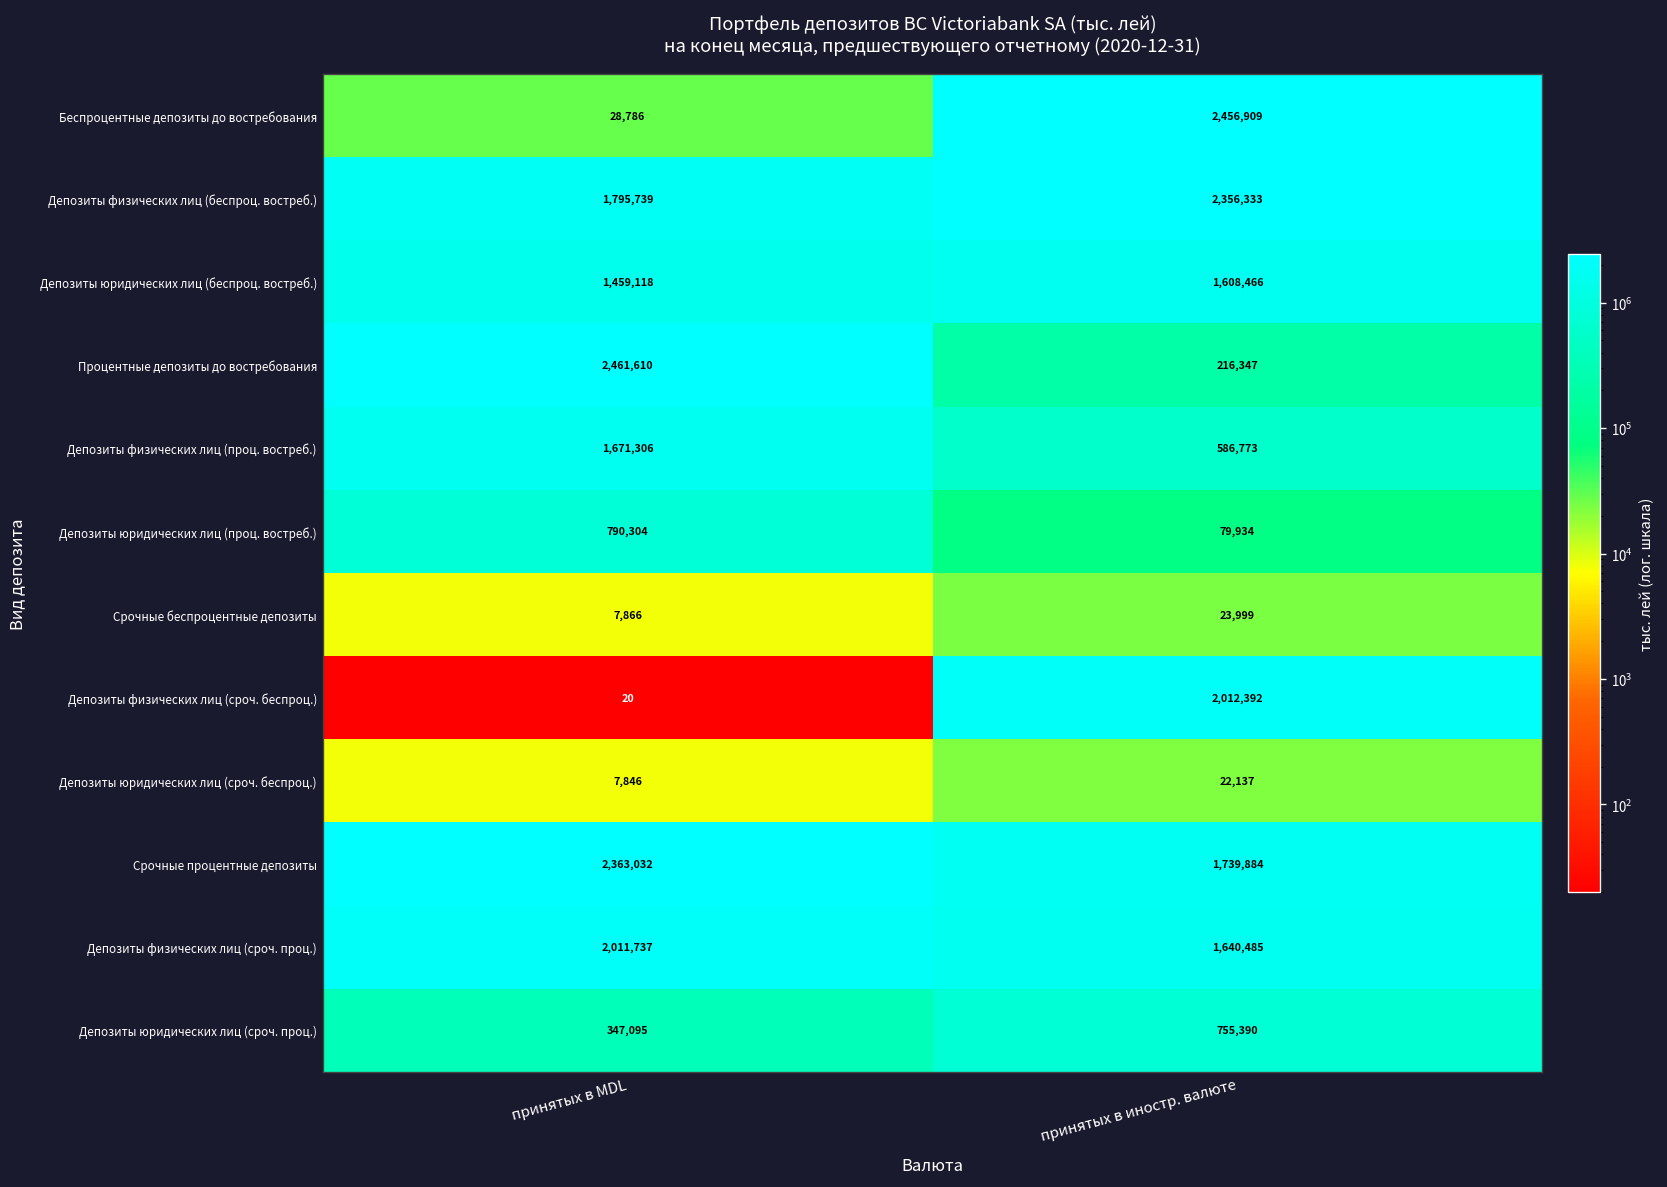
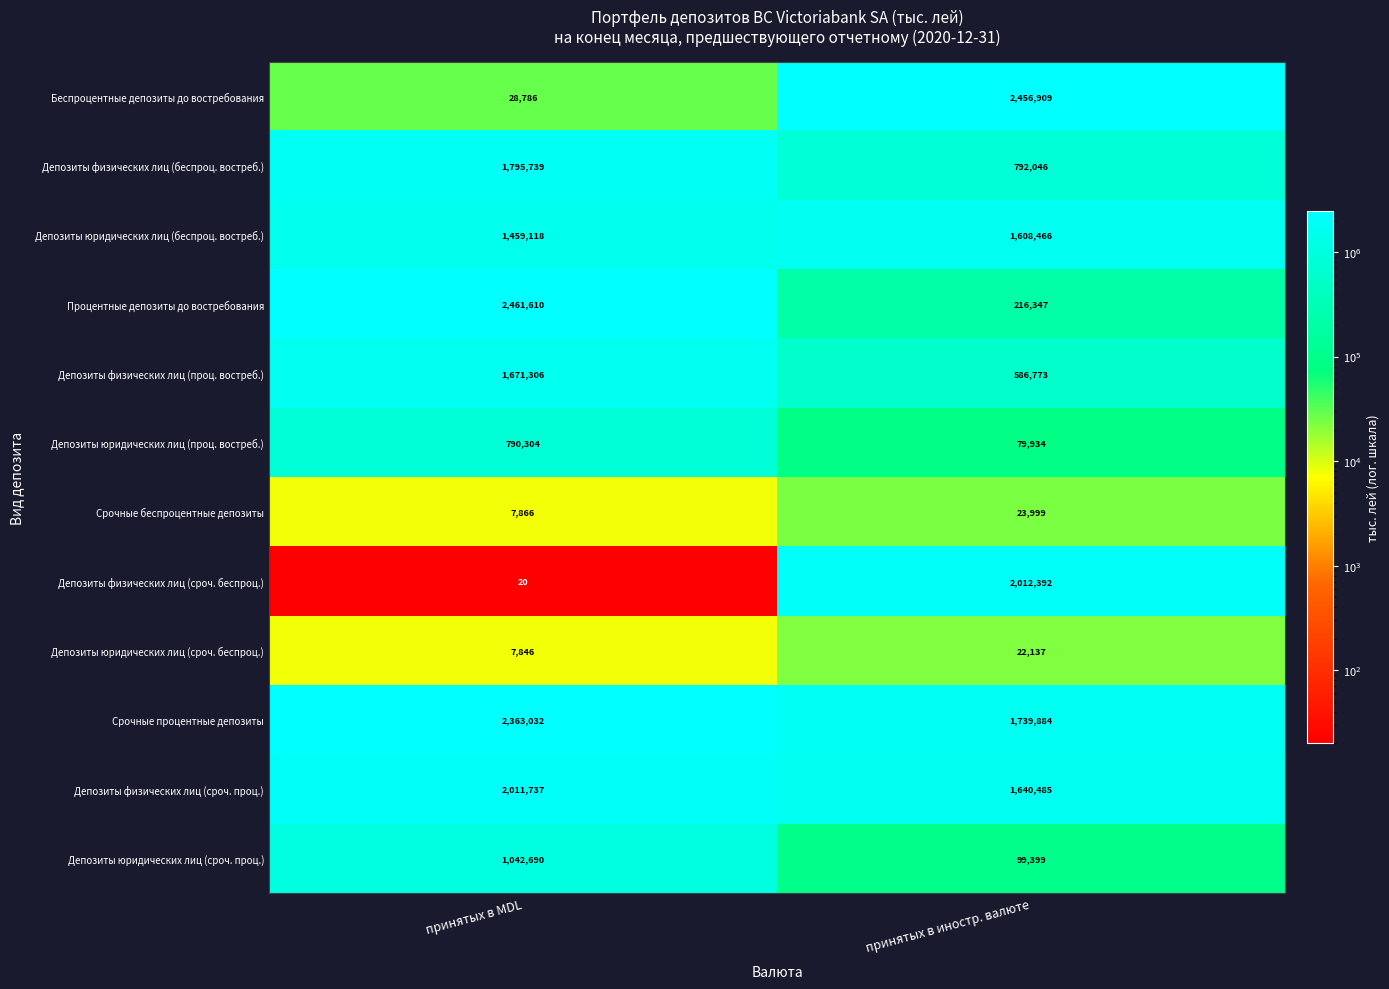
Депозиты физических лиц (беспроц. востреб.), принятых в иностр. валюте: 2,356,333 -> 792,046
Депозиты юридических лиц (сроч. проц.), принятых в MDL: 347,095 -> 1,042,690
Депозиты юридических лиц (сроч. проц.), принятых в иностр. валюте: 755,390 -> 99,399
